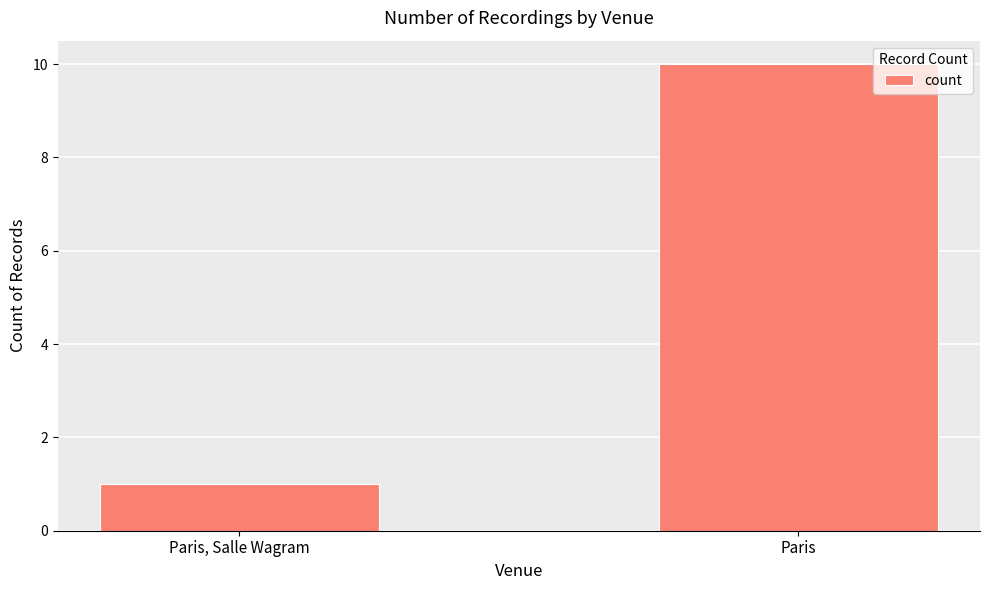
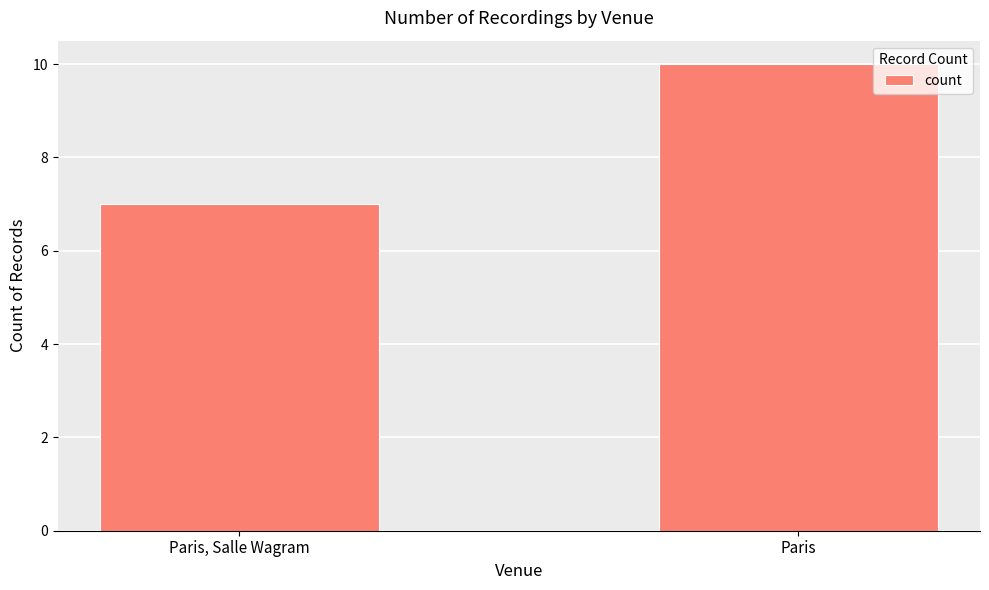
Paris, Salle Wagram: 1 -> 7
